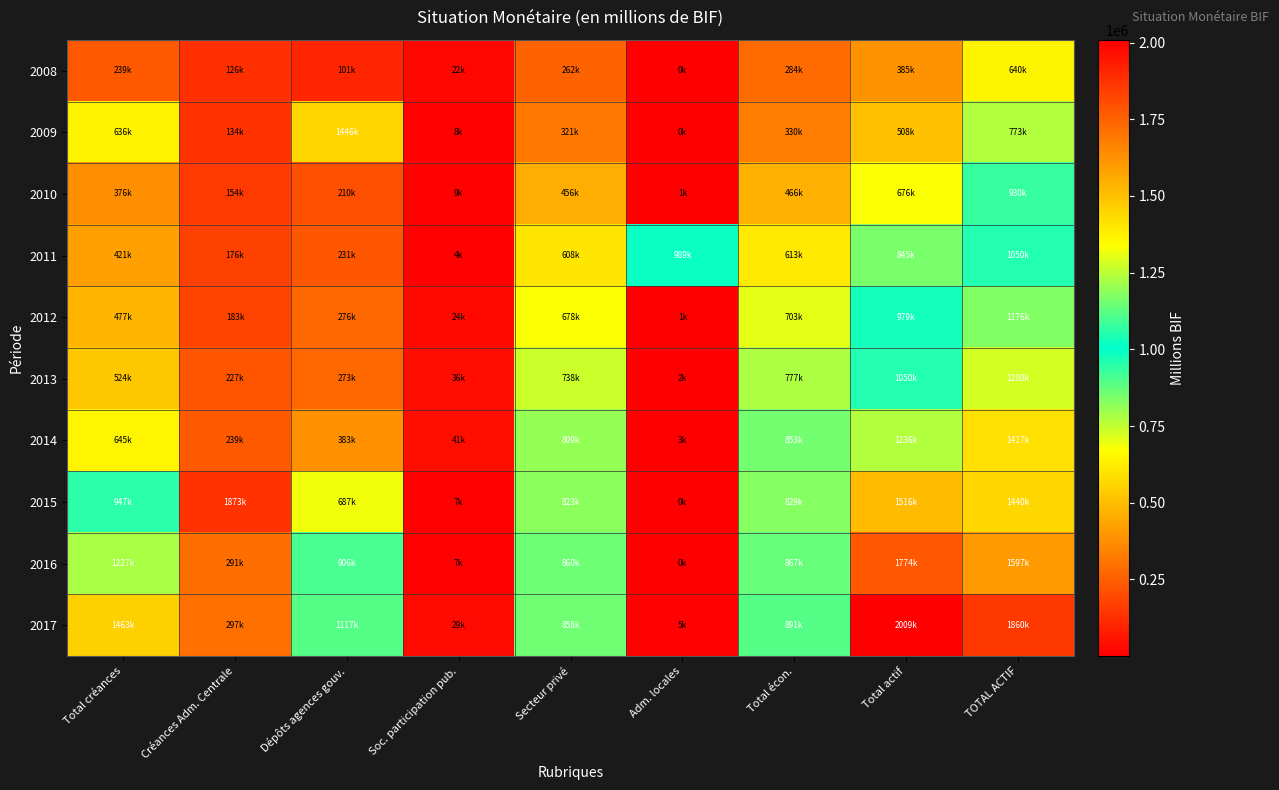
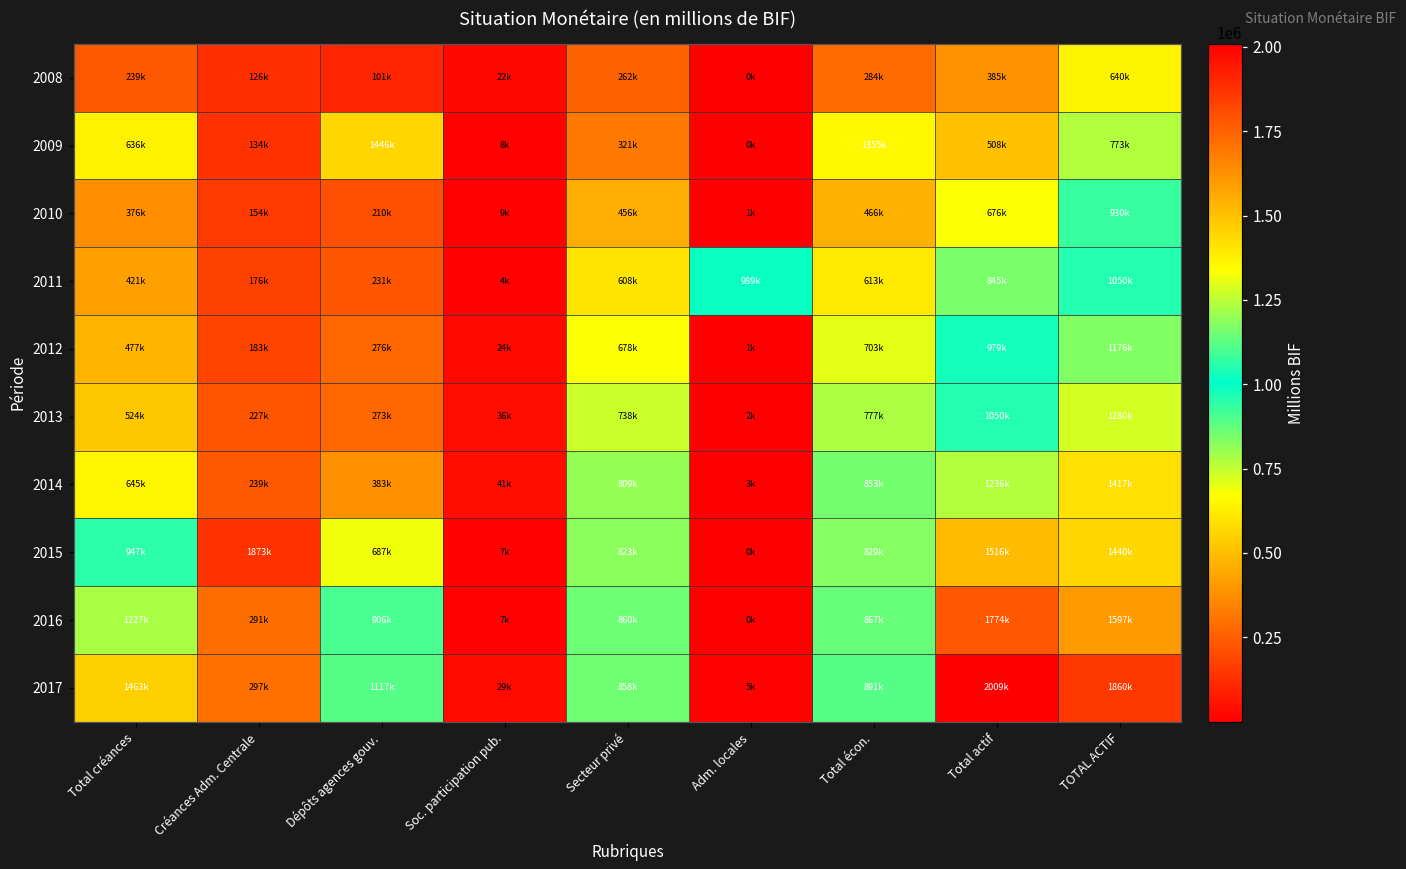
2009, Total écon.: 330k -> 1355k
